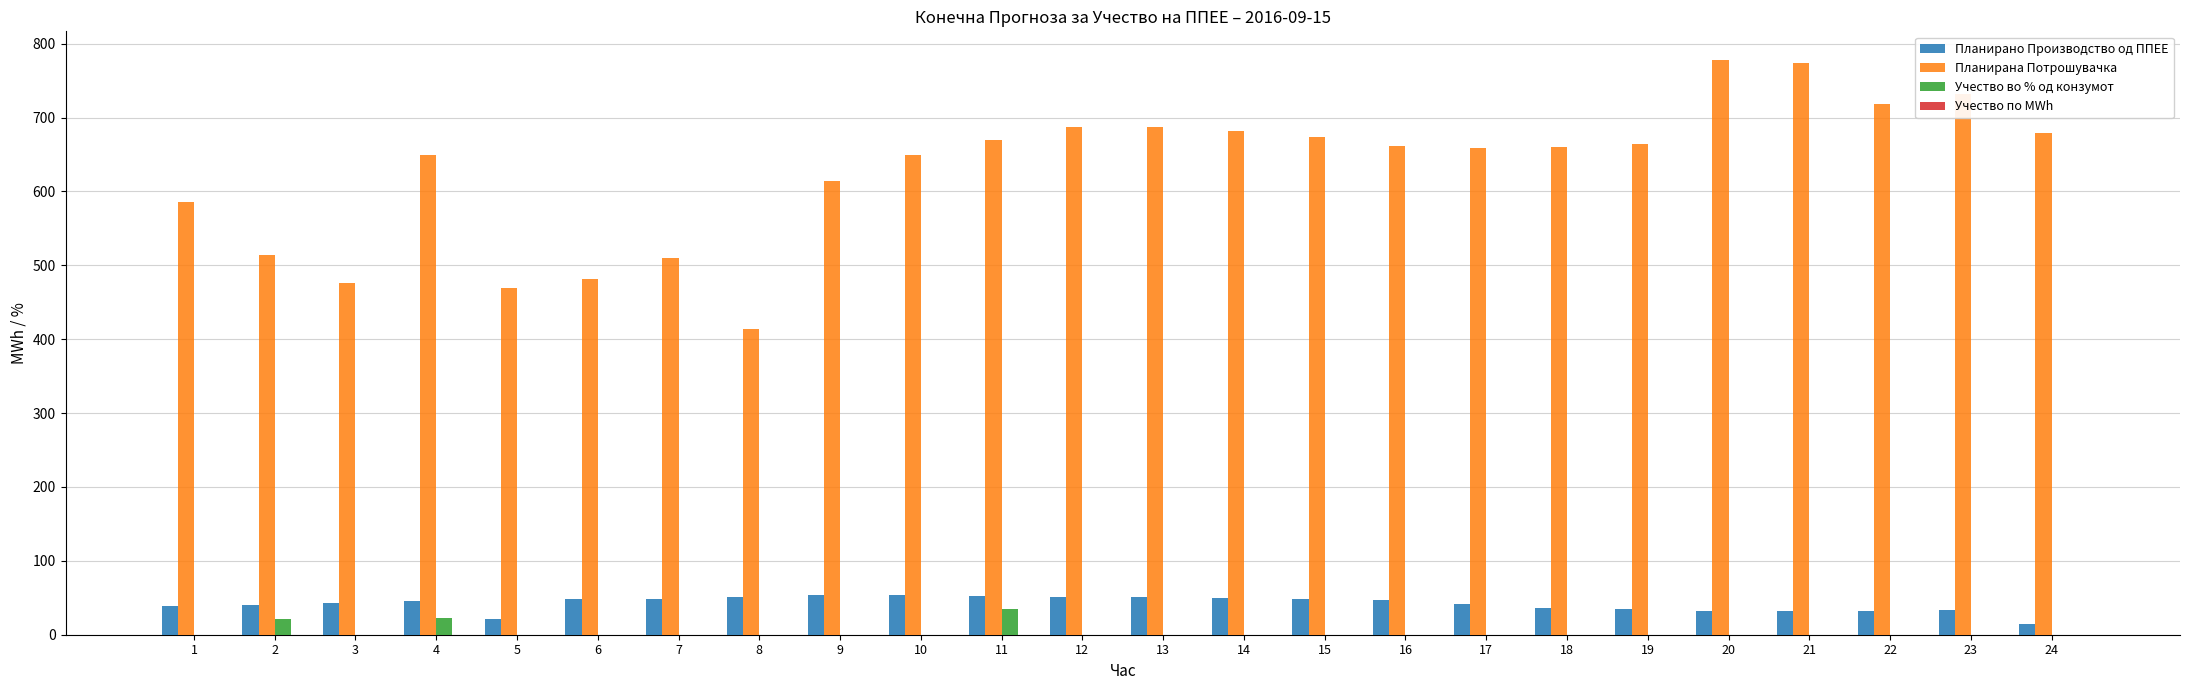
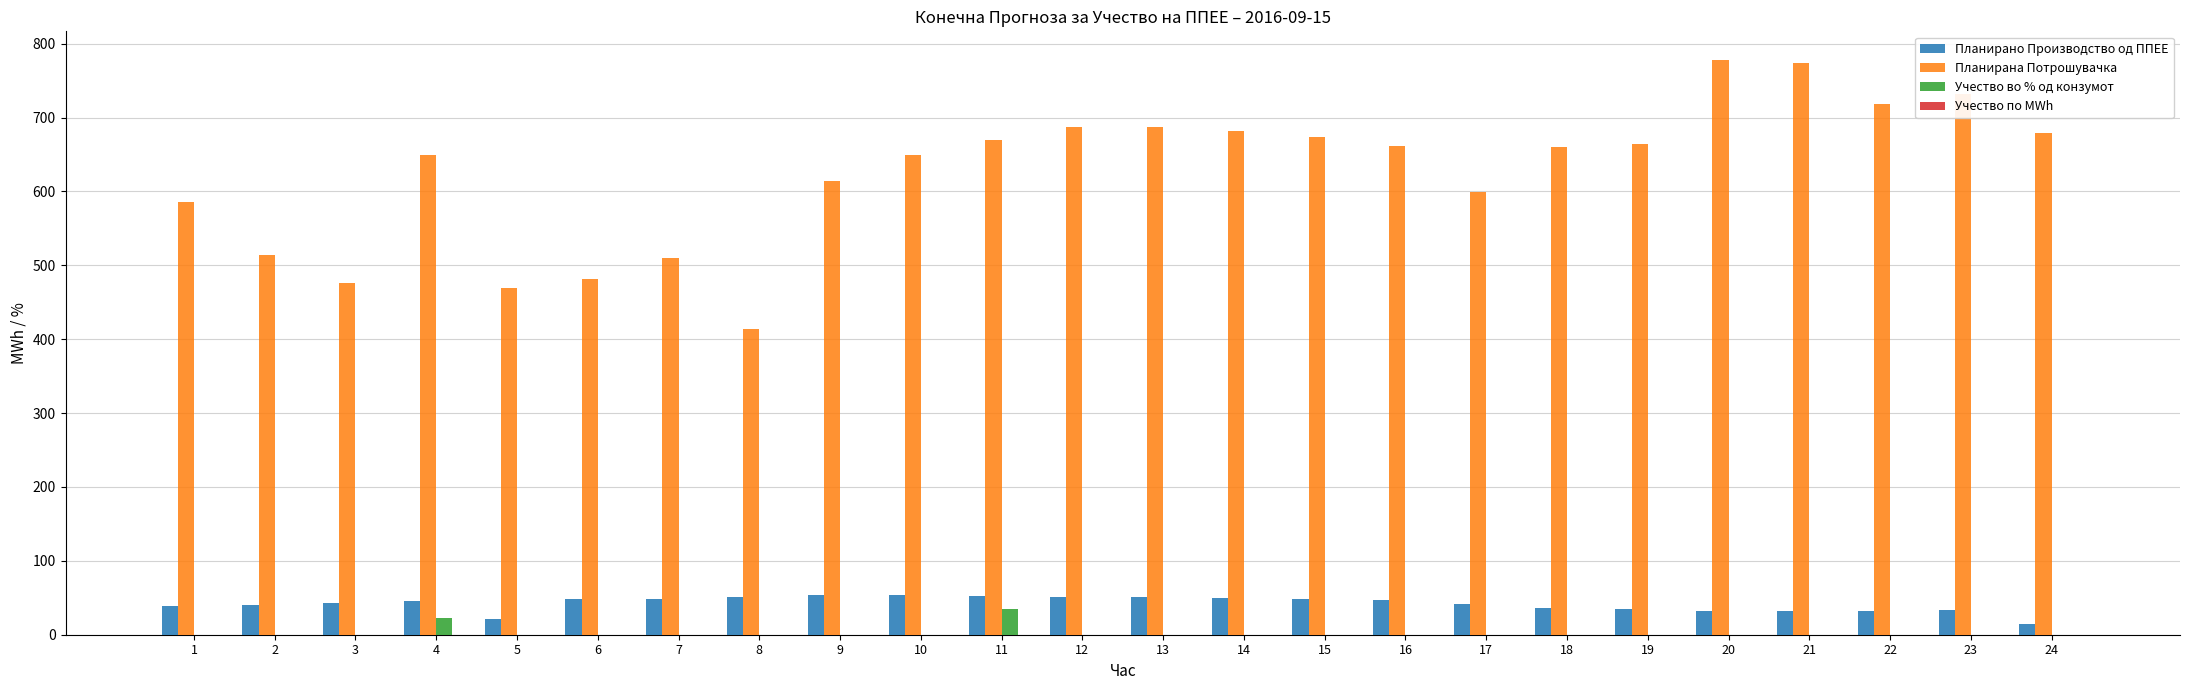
Учество во % од конзумот, 2: 20 -> 0
Планирана Потрошувачка, 17: 660 -> 600
